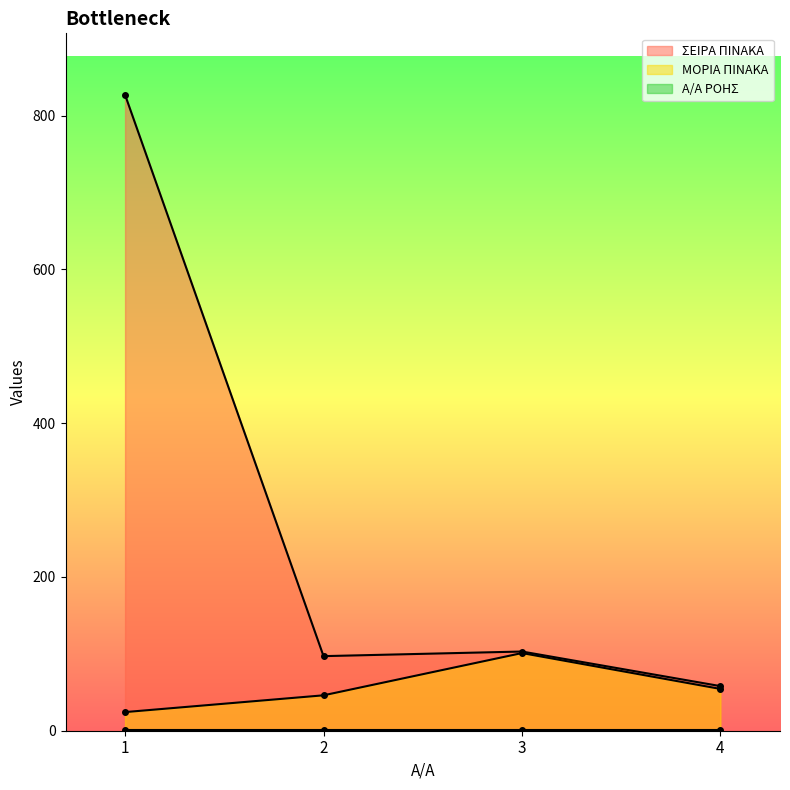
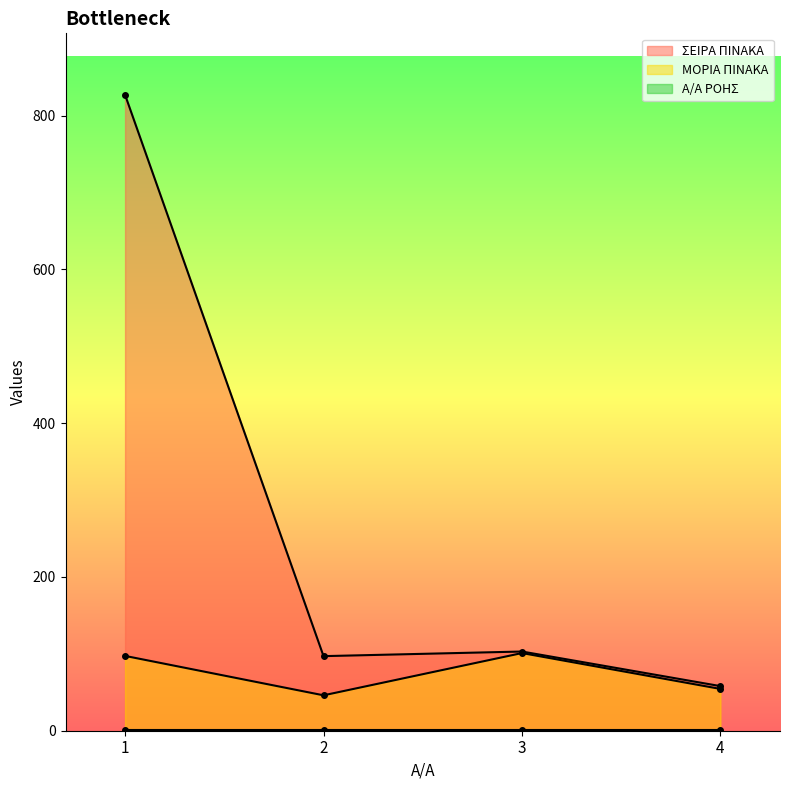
ΜΟΡΙΑ ΠΙΝΑΚΑ, 1: 20 -> 100
